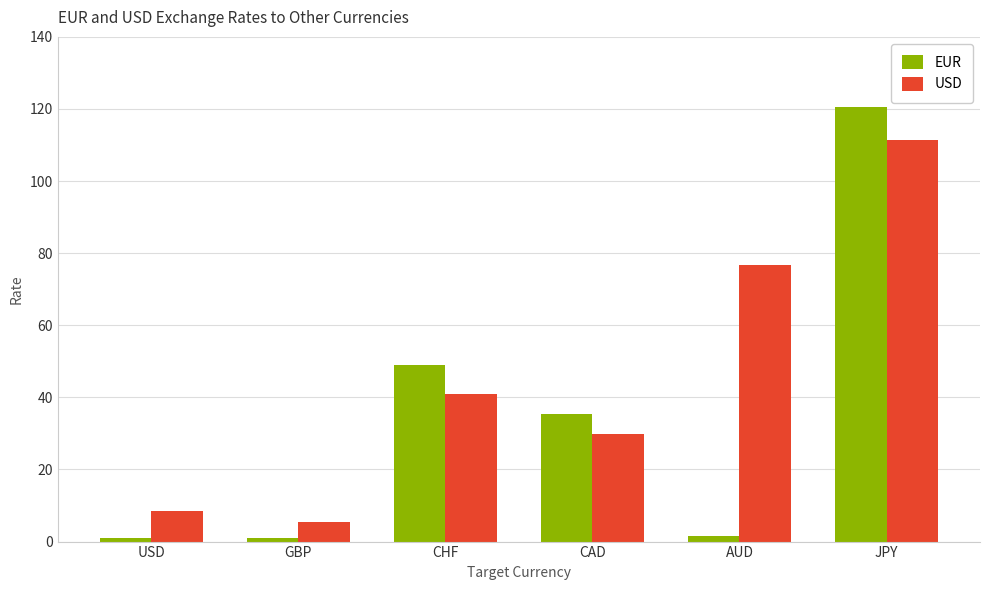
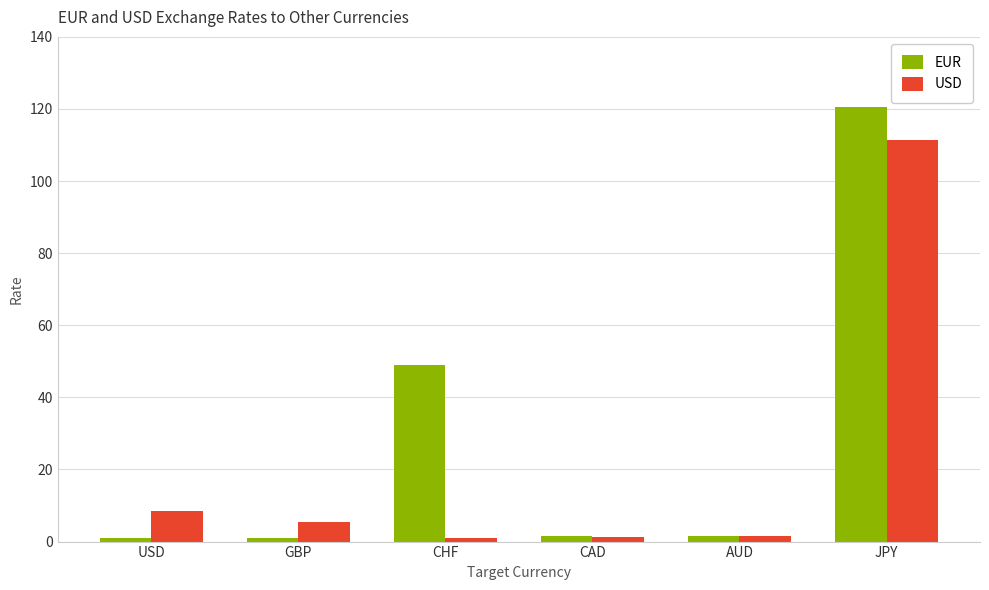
USD, CHF: 41 -> 1
EUR, CAD: 35 -> 2
USD, CAD: 30 -> 1
USD, AUD: 77 -> 1
